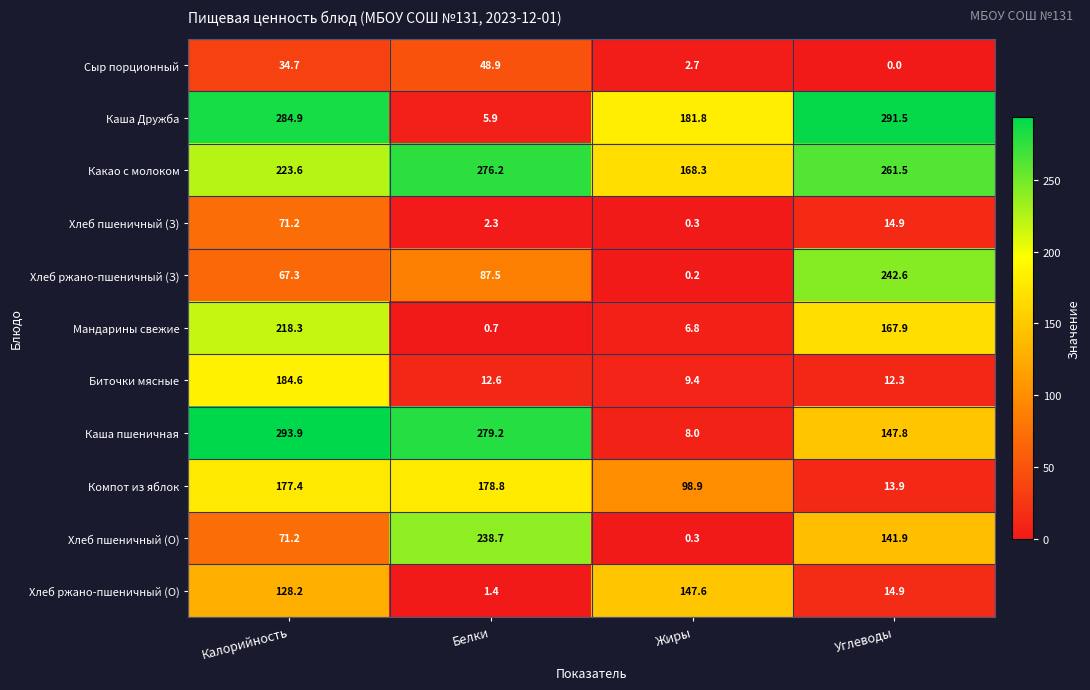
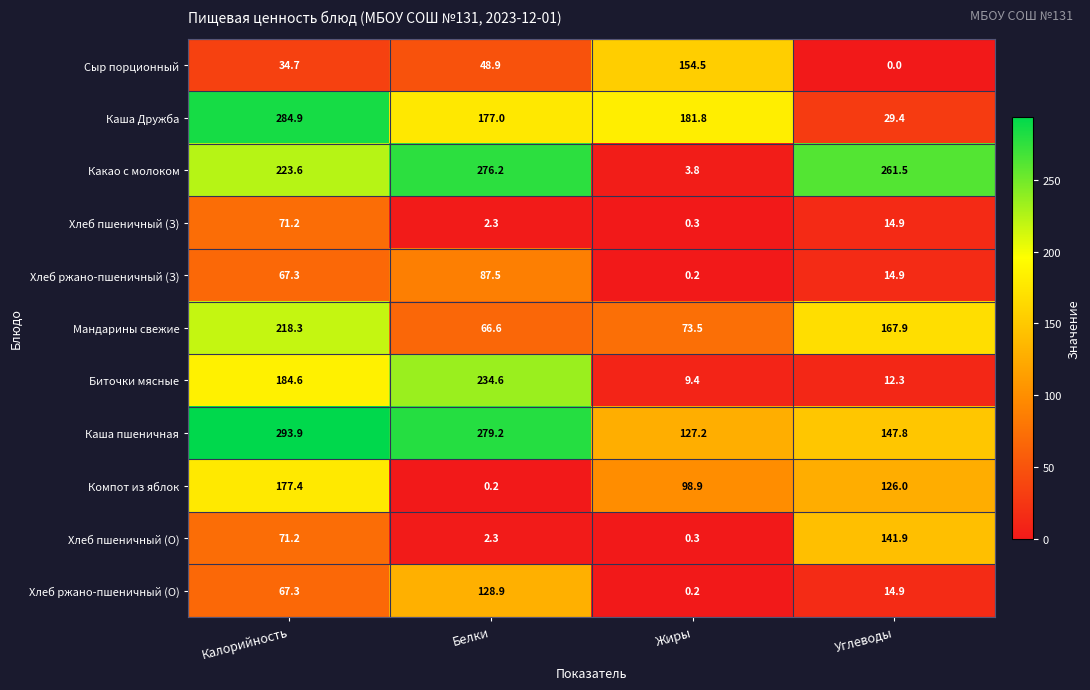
Сыр порционный, Жиры: 2.7 -> 154.5
Каша Дружба, Белки: 5.9 -> 177.0
Каша Дружба, Углеводы: 291.5 -> 29.4
Какао с молоком, Жиры: 168.3 -> 3.8
Хлеб ржано-пшеничный (З), Углеводы: 242.6 -> 14.9
Мандарины свежие, Белки: 0.7 -> 66.6
Мандарины свежие, Жиры: 6.8 -> 73.5
Биточки мясные, Белки: 12.6 -> 234.6
Каша пшеничная, Жиры: 8.0 -> 127.2
Компот из яблок, Белки: 178.8 -> 0.2
Компот из яблок, Углеводы: 13.9 -> 126.0
Хлеб пшеничный (О), Белки: 238.7 -> 2.3
Хлеб ржано-пшеничный (О), Калорийность: 128.2 -> 67.3
Хлеб ржано-пшеничный (О), Белки: 1.4 -> 128.9
Хлеб ржано-пшеничный (О), Жиры: 147.6 -> 0.2
